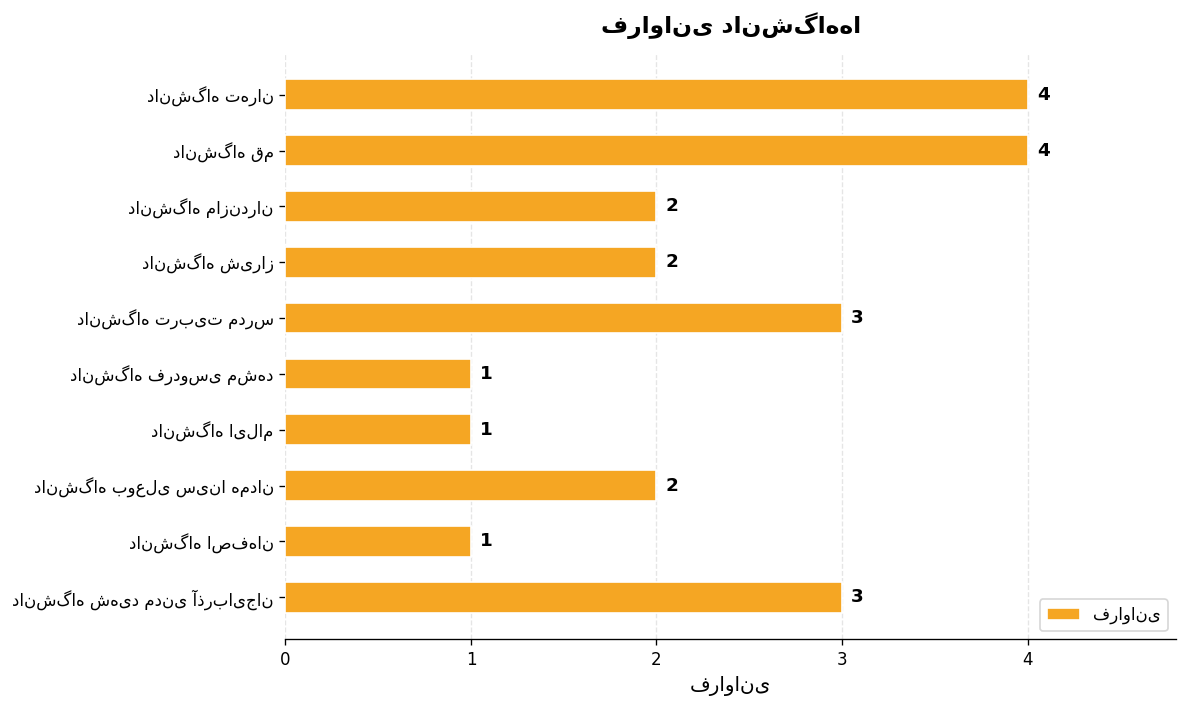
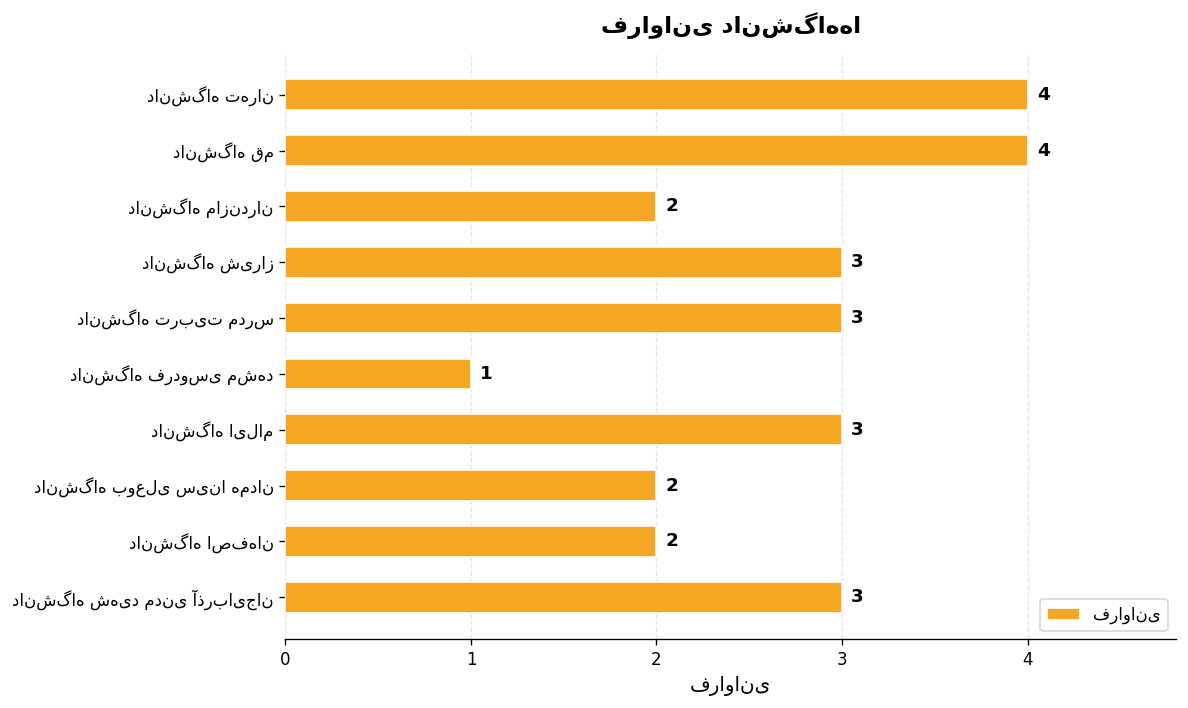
دانشگاه شیراز: 2 -> 3
دانشگاه ایلام: 1 -> 3
دانشگاه اصفهان: 1 -> 2
